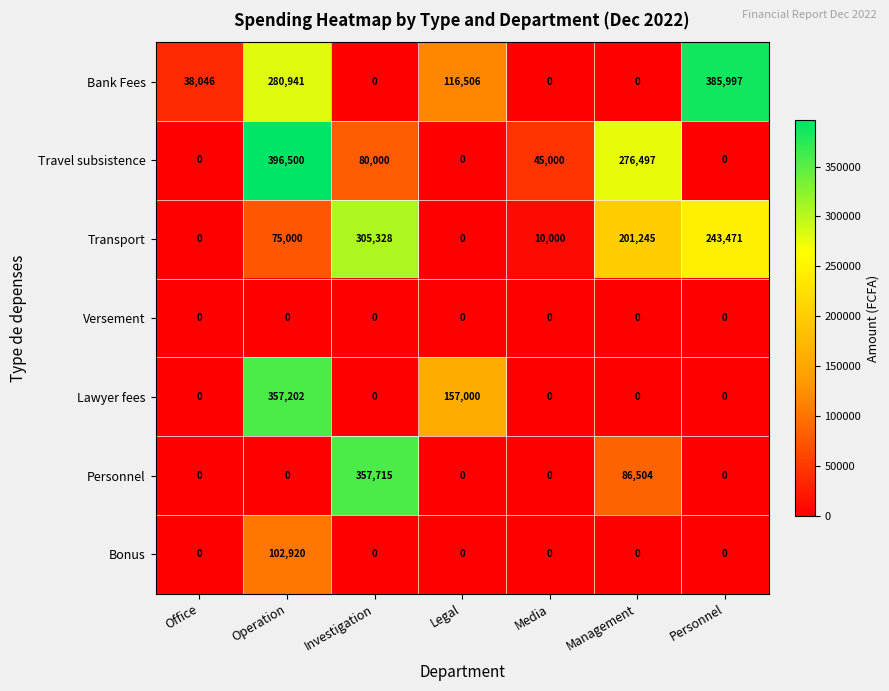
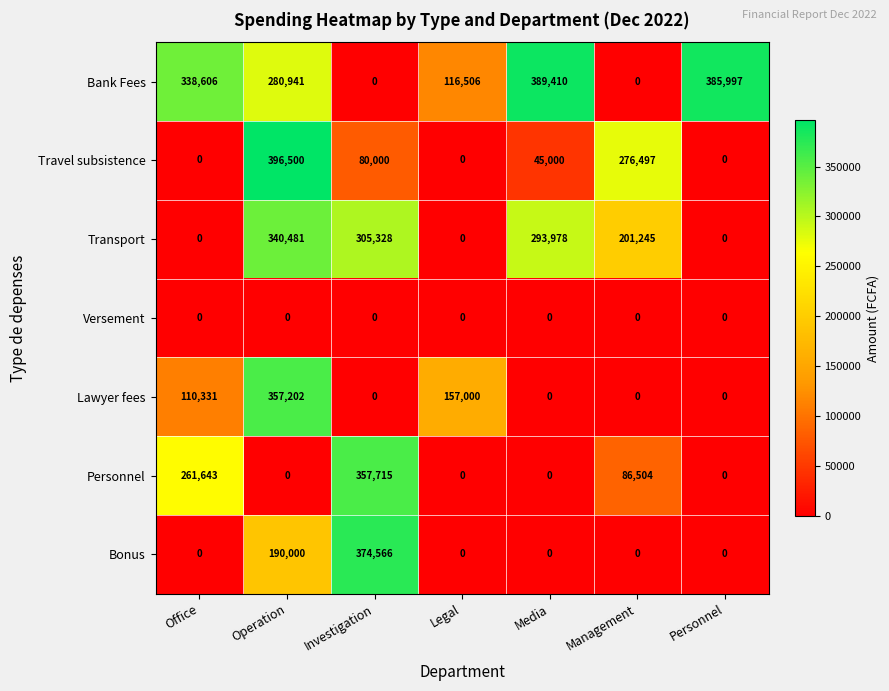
Bank Fees, Office: 38,046 -> 338,606
Bank Fees, Media: 0 -> 389,410
Transport, Operation: 75,000 -> 340,481
Transport, Media: 10,000 -> 293,978
Transport, Personnel: 243,471 -> 0
Lawyer fees, Office: 0 -> 110,331
Personnel, Office: 0 -> 261,643
Bonus, Operation: 102,920 -> 190,000
Bonus, Investigation: 0 -> 374,566
